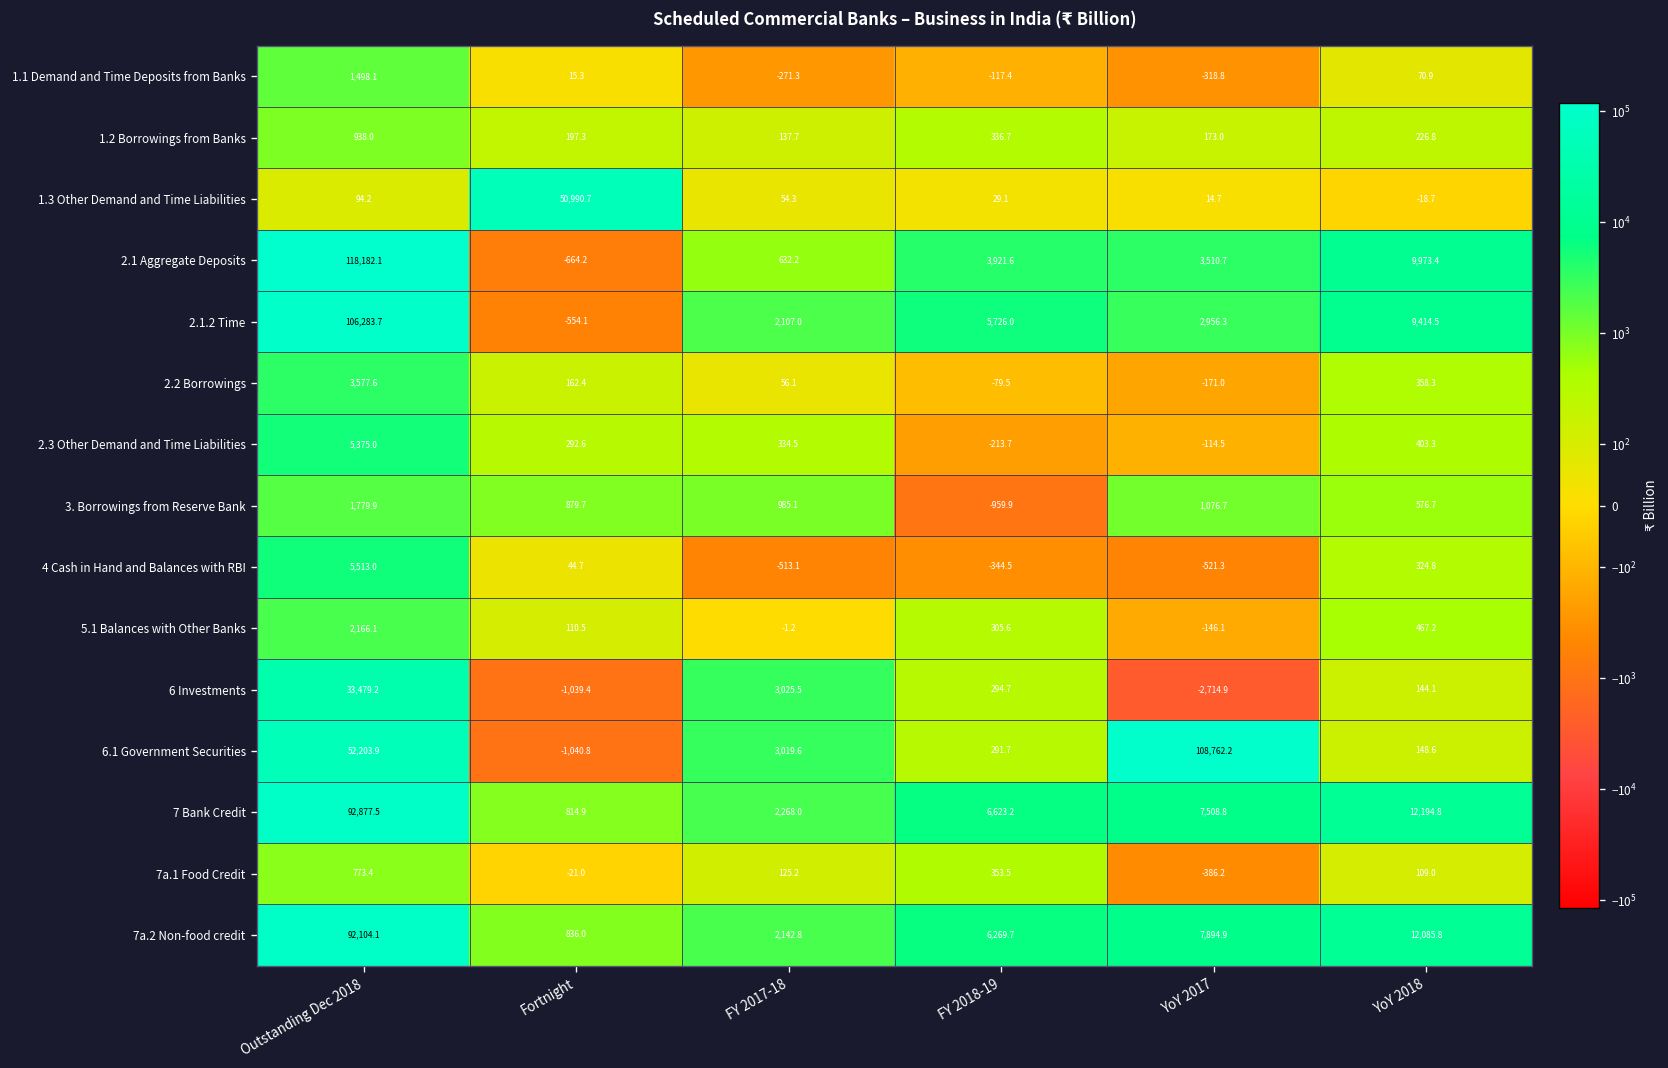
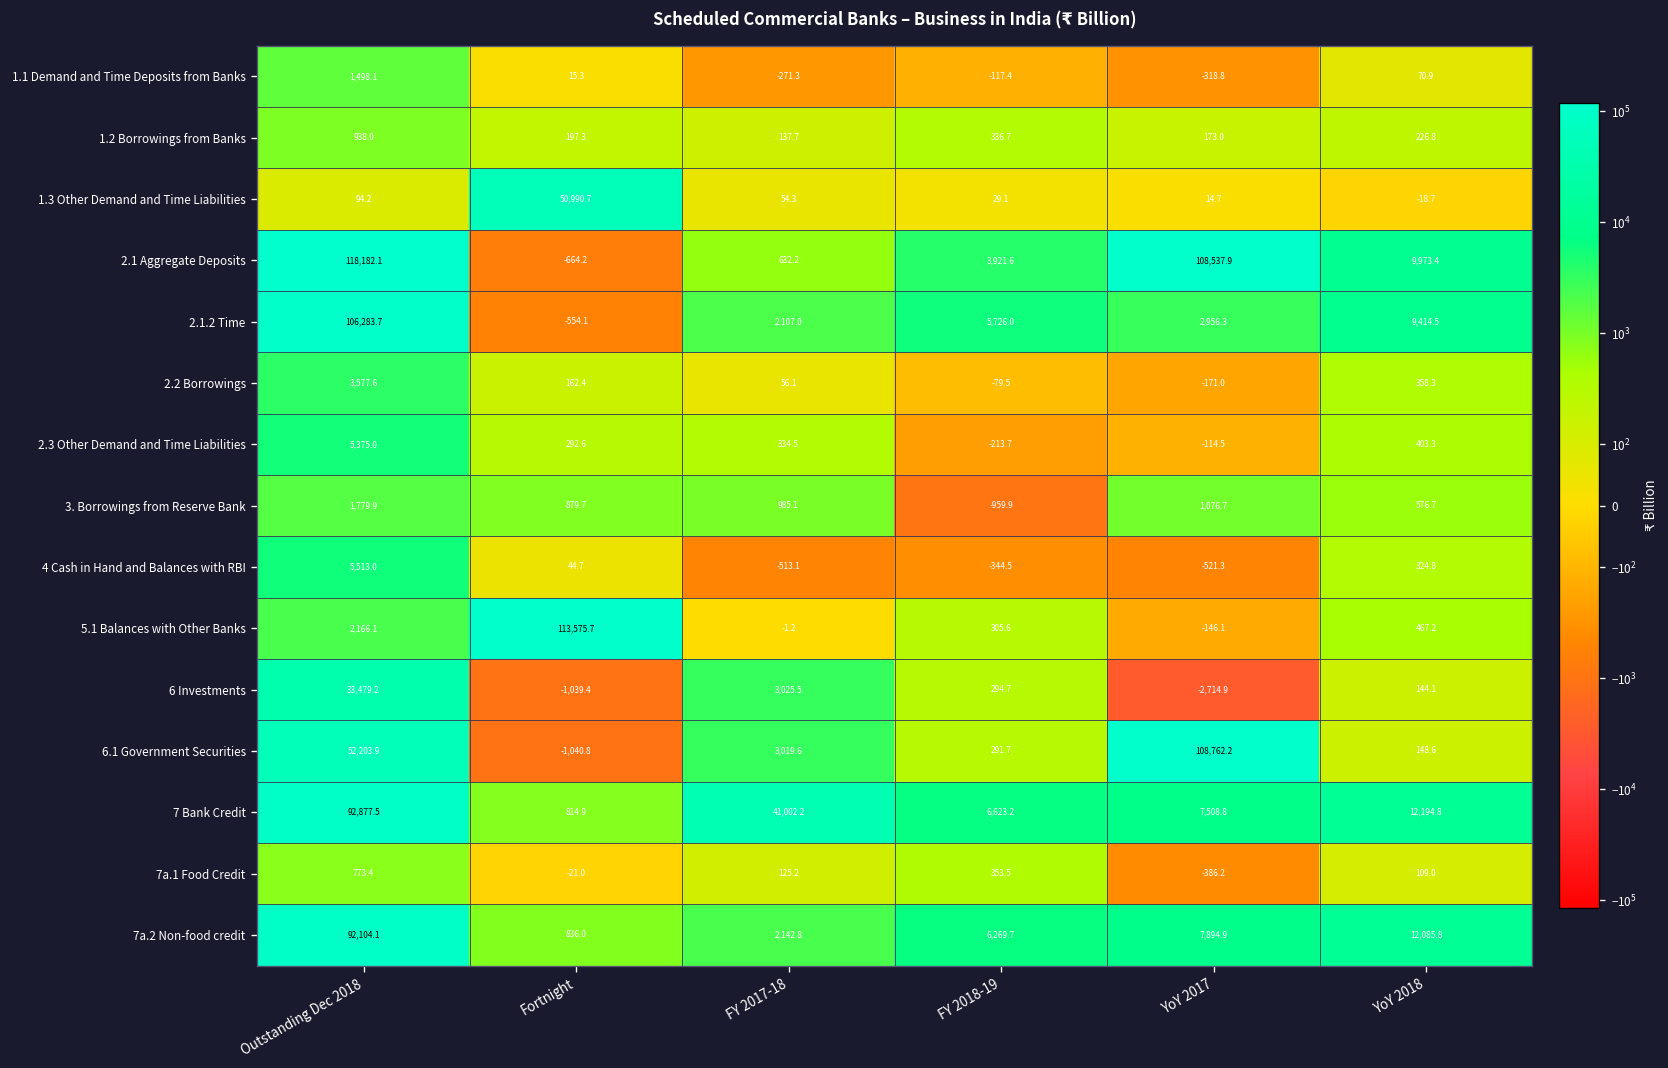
2.1 Aggregate Deposits, YoY 2017: 3,510.7 -> 108,537.9
5.1 Balances with Other Banks, Fortnight: 110.5 -> 113,575.7
7 Bank Credit, FY 2017-18: 2,268.0 -> 41,002.2
